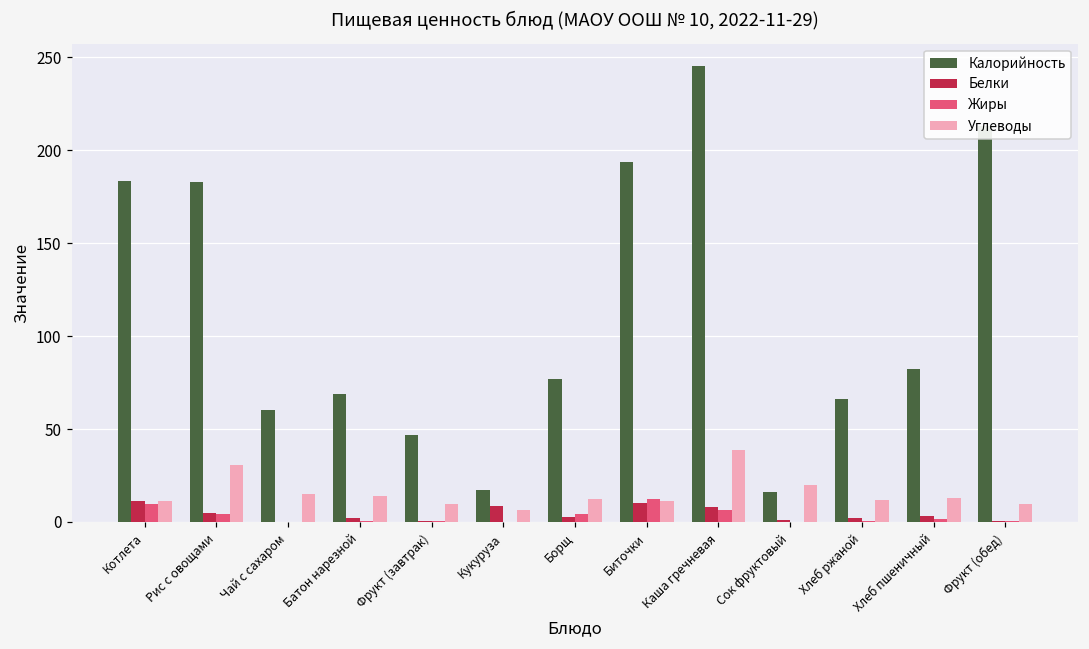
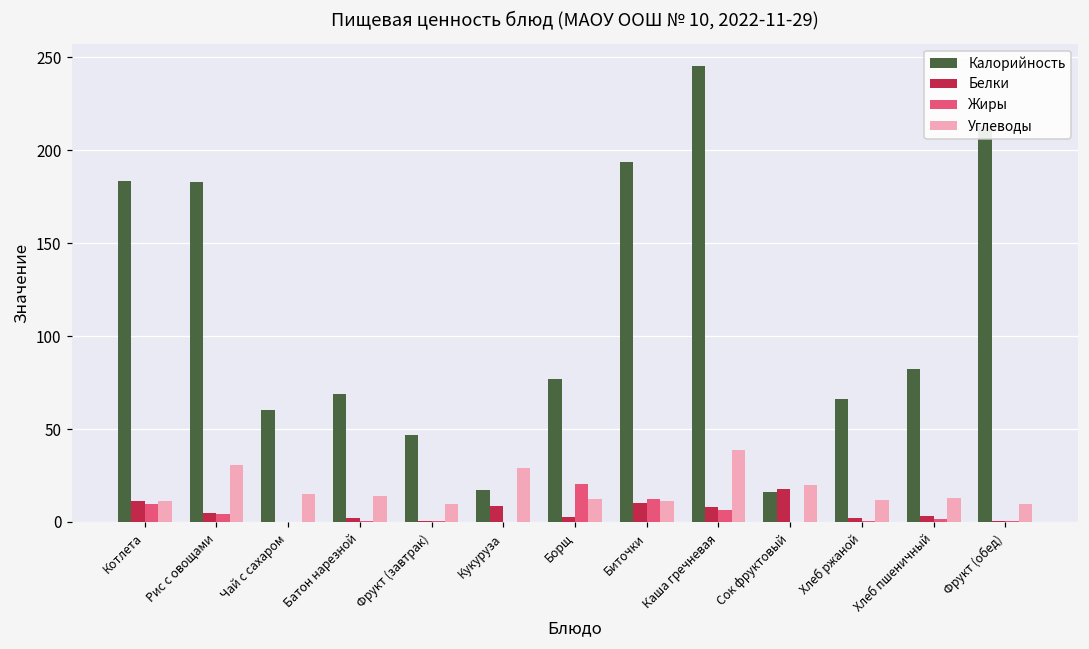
Углеводы, Кукуруза: 7 -> 29
Жиры, Борщ: 4 -> 20
Белки, Сок фруктовый: 1 -> 18
